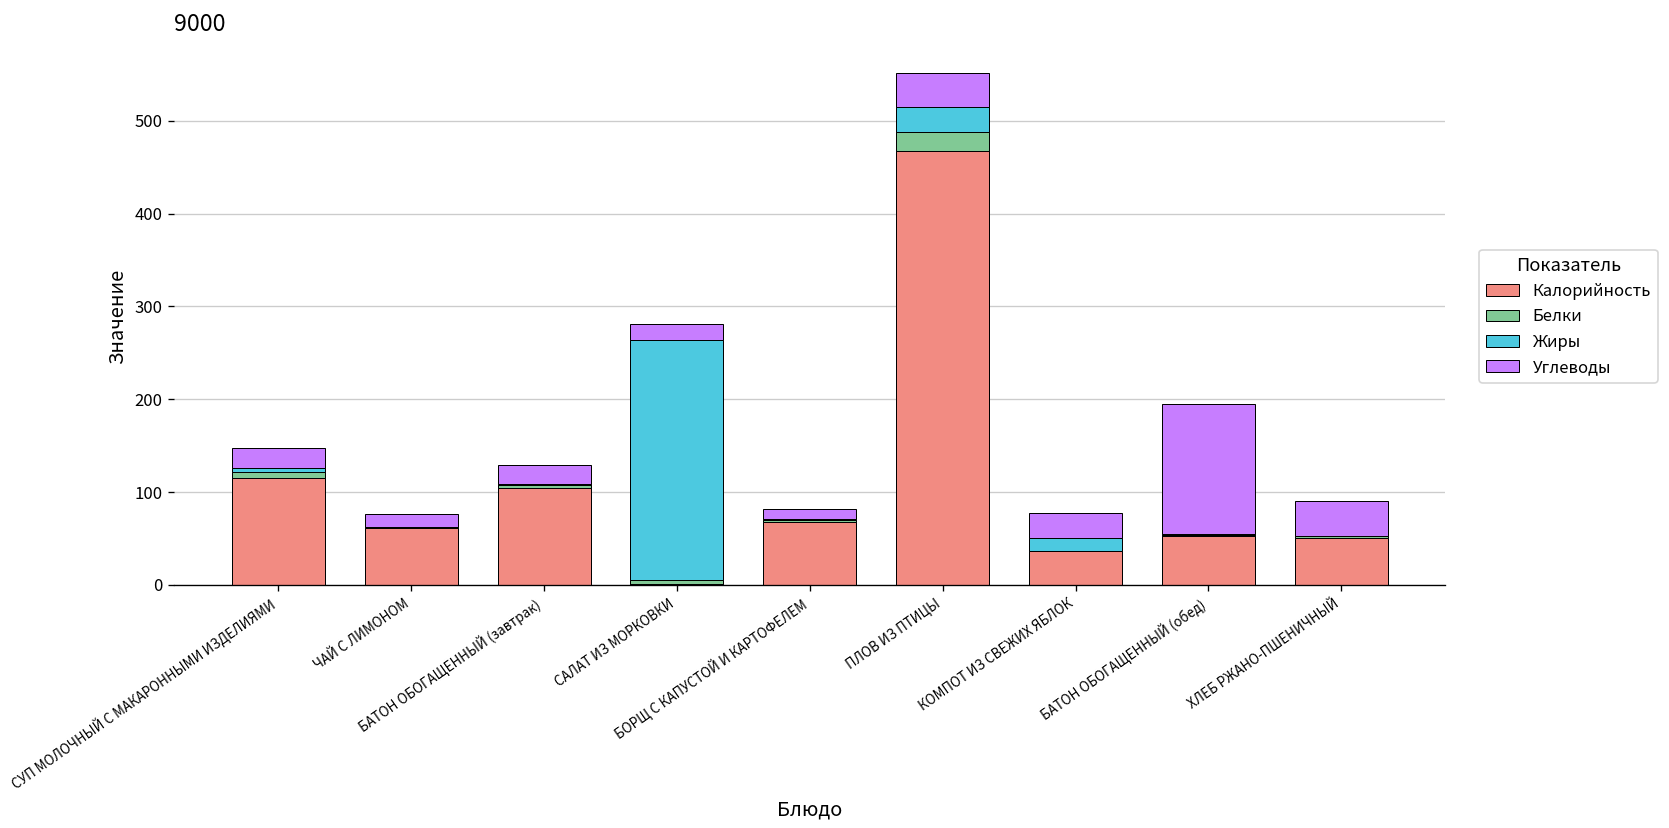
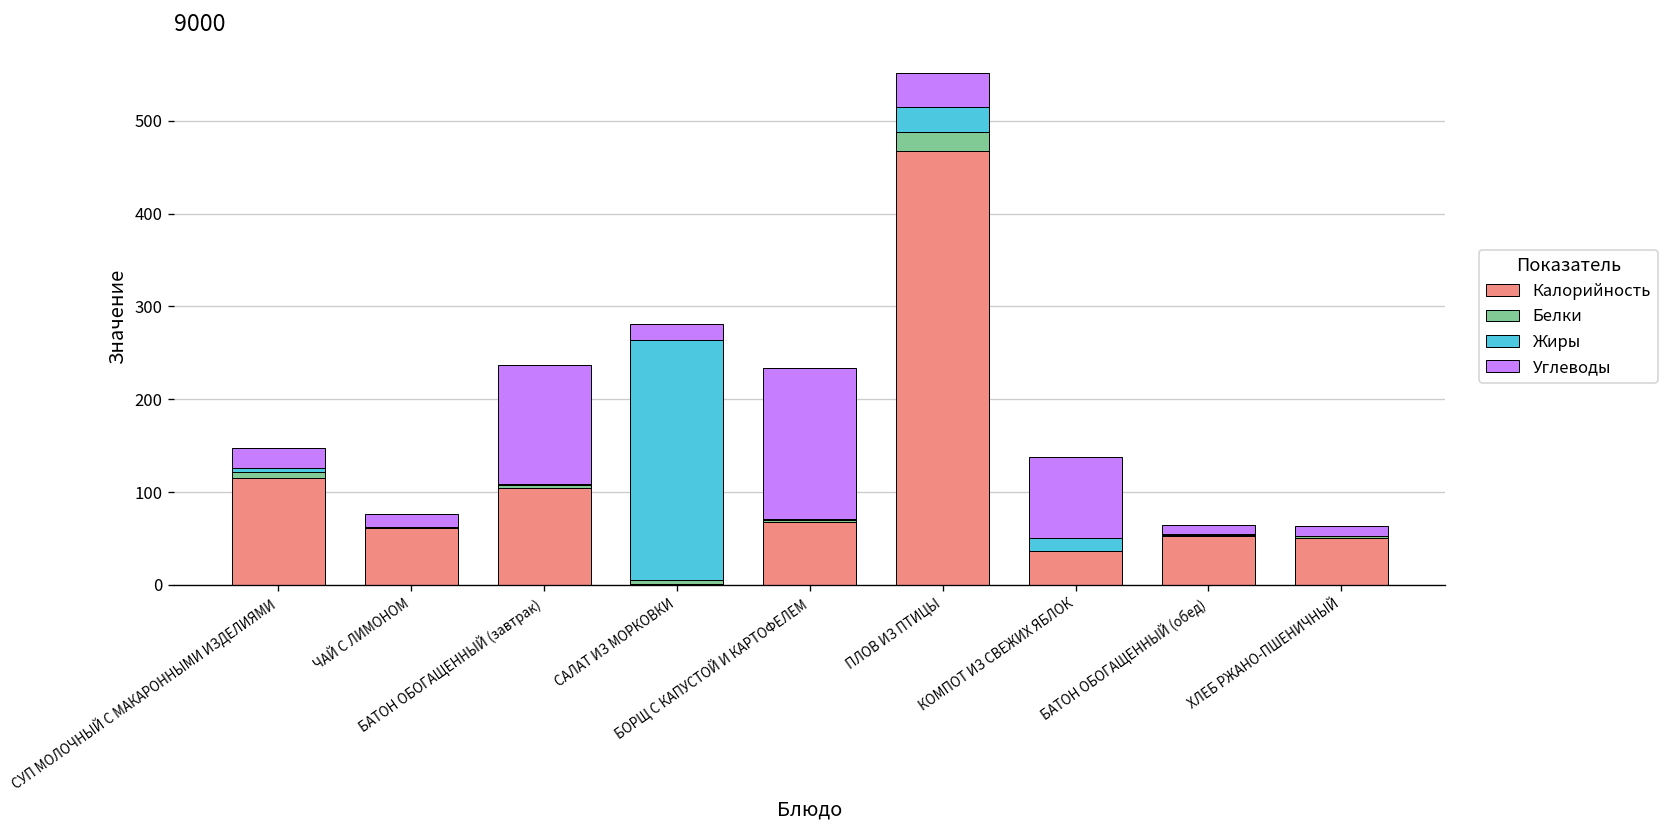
Углеводы, БАТОН ОБОГАЩЕННЫЙ (завтрак): 20 -> 130
Углеводы, БОРЩ С КАПУСТОЙ И КАРТОФЕЛЕМ: 10 -> 160
Углеводы, КОМПОТ ИЗ СВЕЖИХ ЯБЛОК: 30 -> 90
Углеводы, БАТОН ОБОГАЩЕННЫЙ (обед): 140 -> 10
Углеводы, ХЛЕБ РЖАНО-ПШЕНИЧНЫЙ: 40 -> 10
